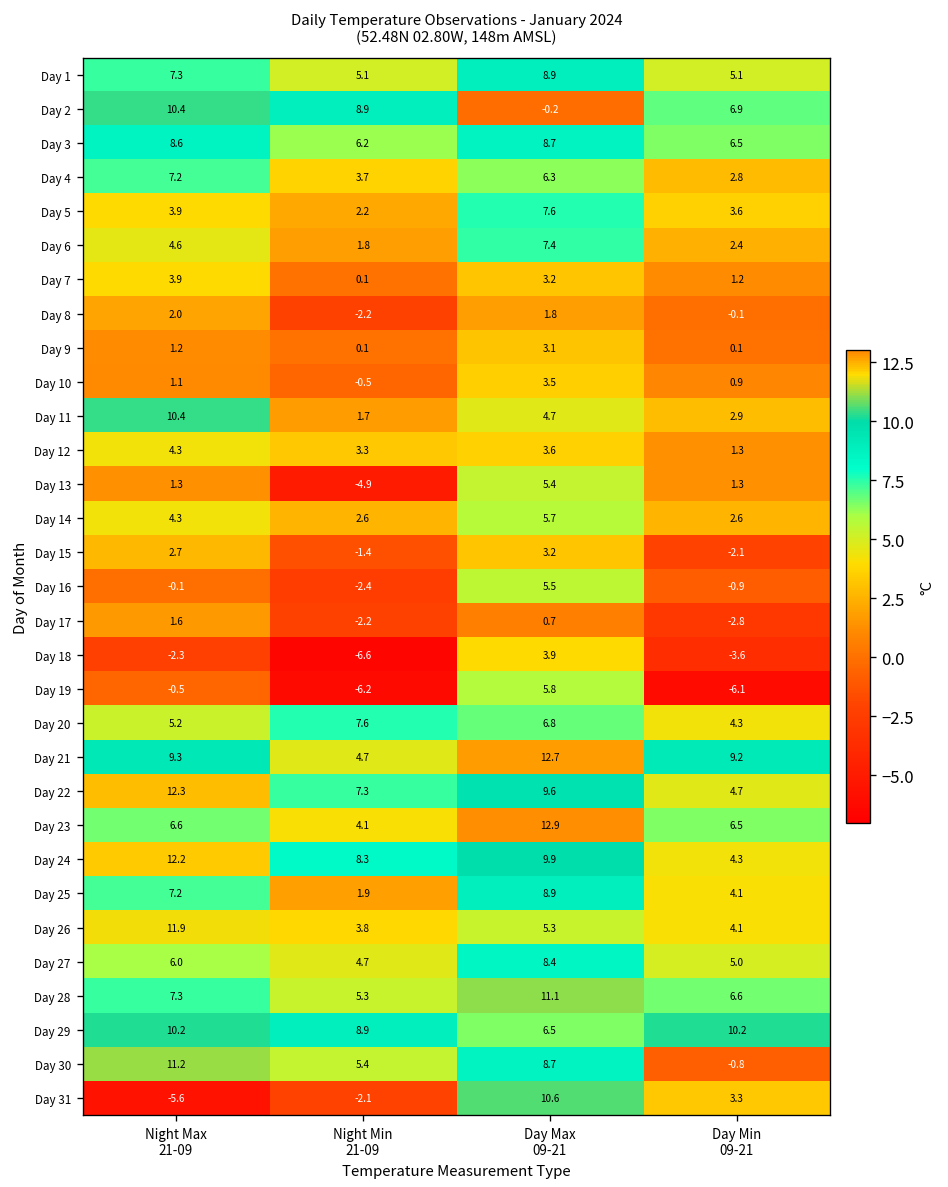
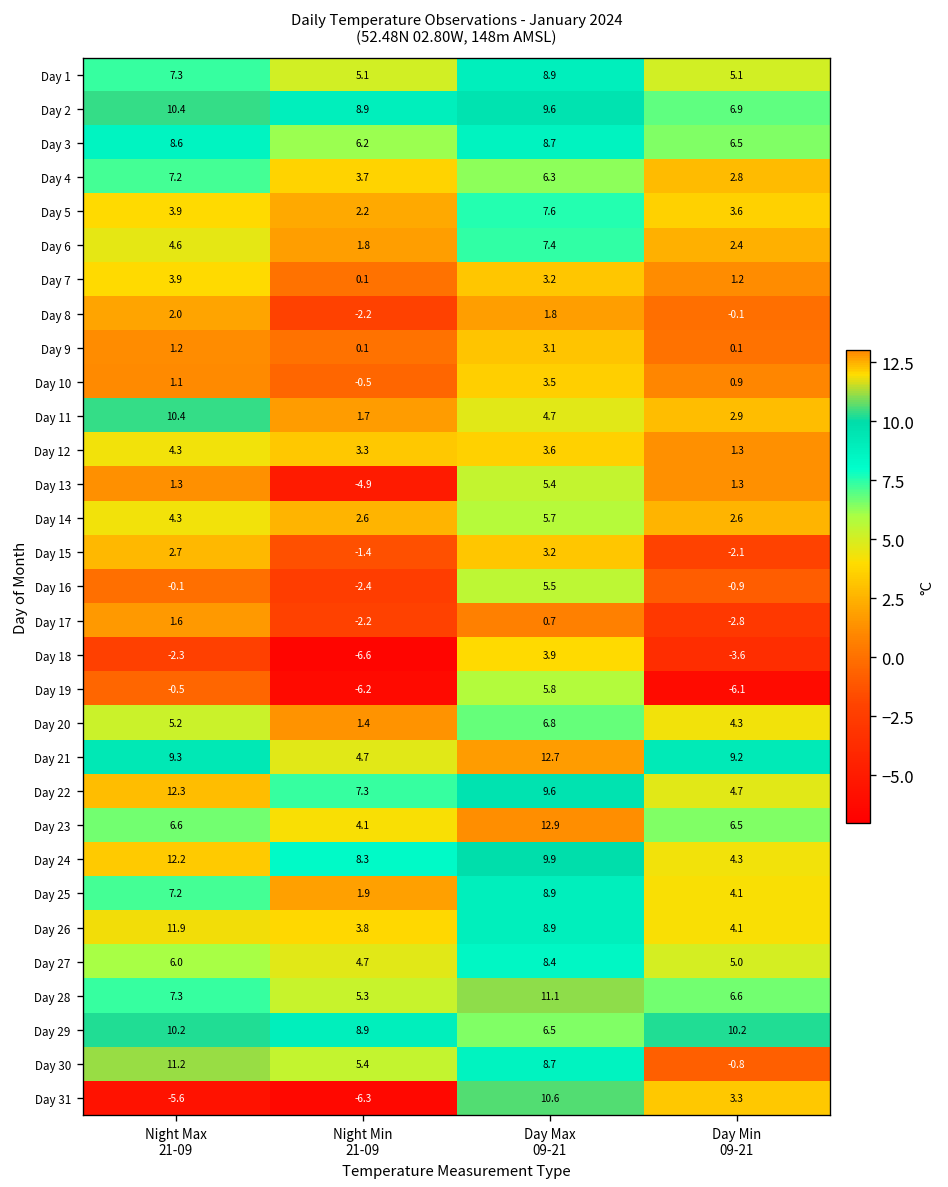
Day 2, Day Max 09-21: -0.2 -> 9.6
Day 20, Night Min 21-09: 7.6 -> 1.4
Day 26, Day Max 09-21: 5.3 -> 8.9
Day 31, Night Min 21-09: -2.1 -> -6.3
